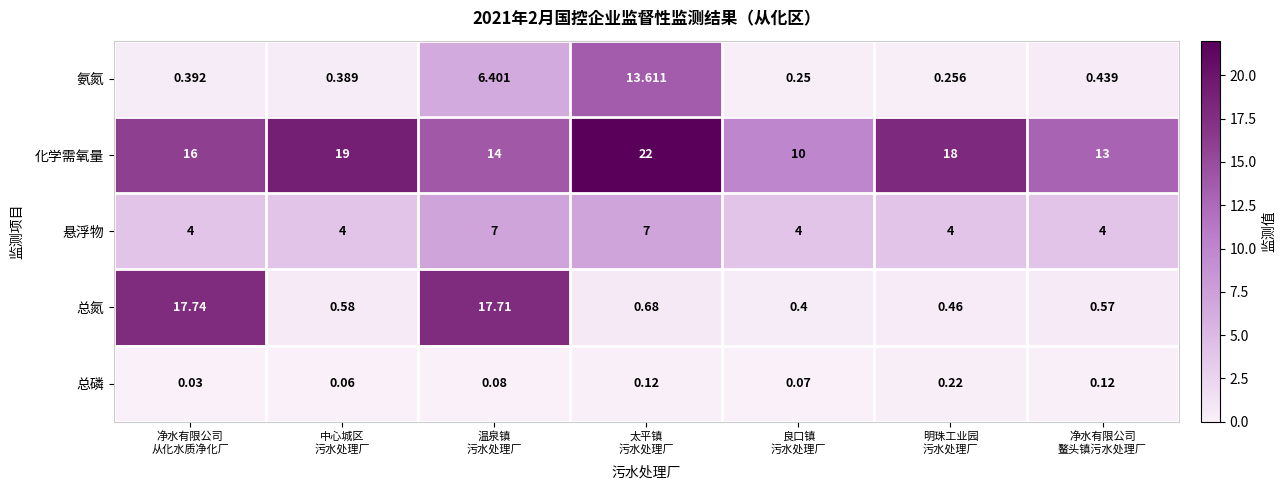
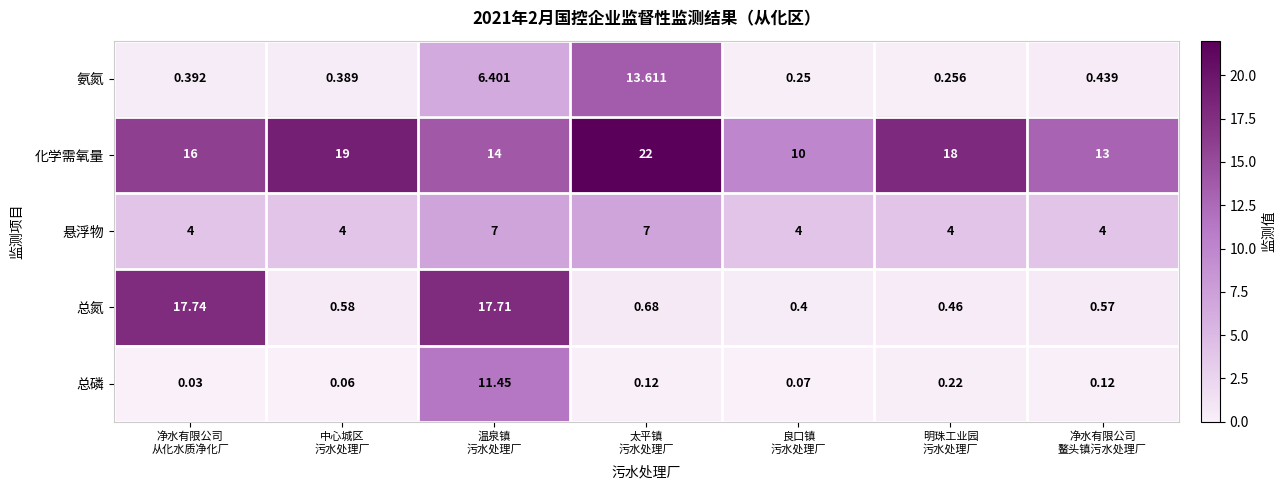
总磷, 温泉镇 污水处理厂: 0.08 -> 11.45
